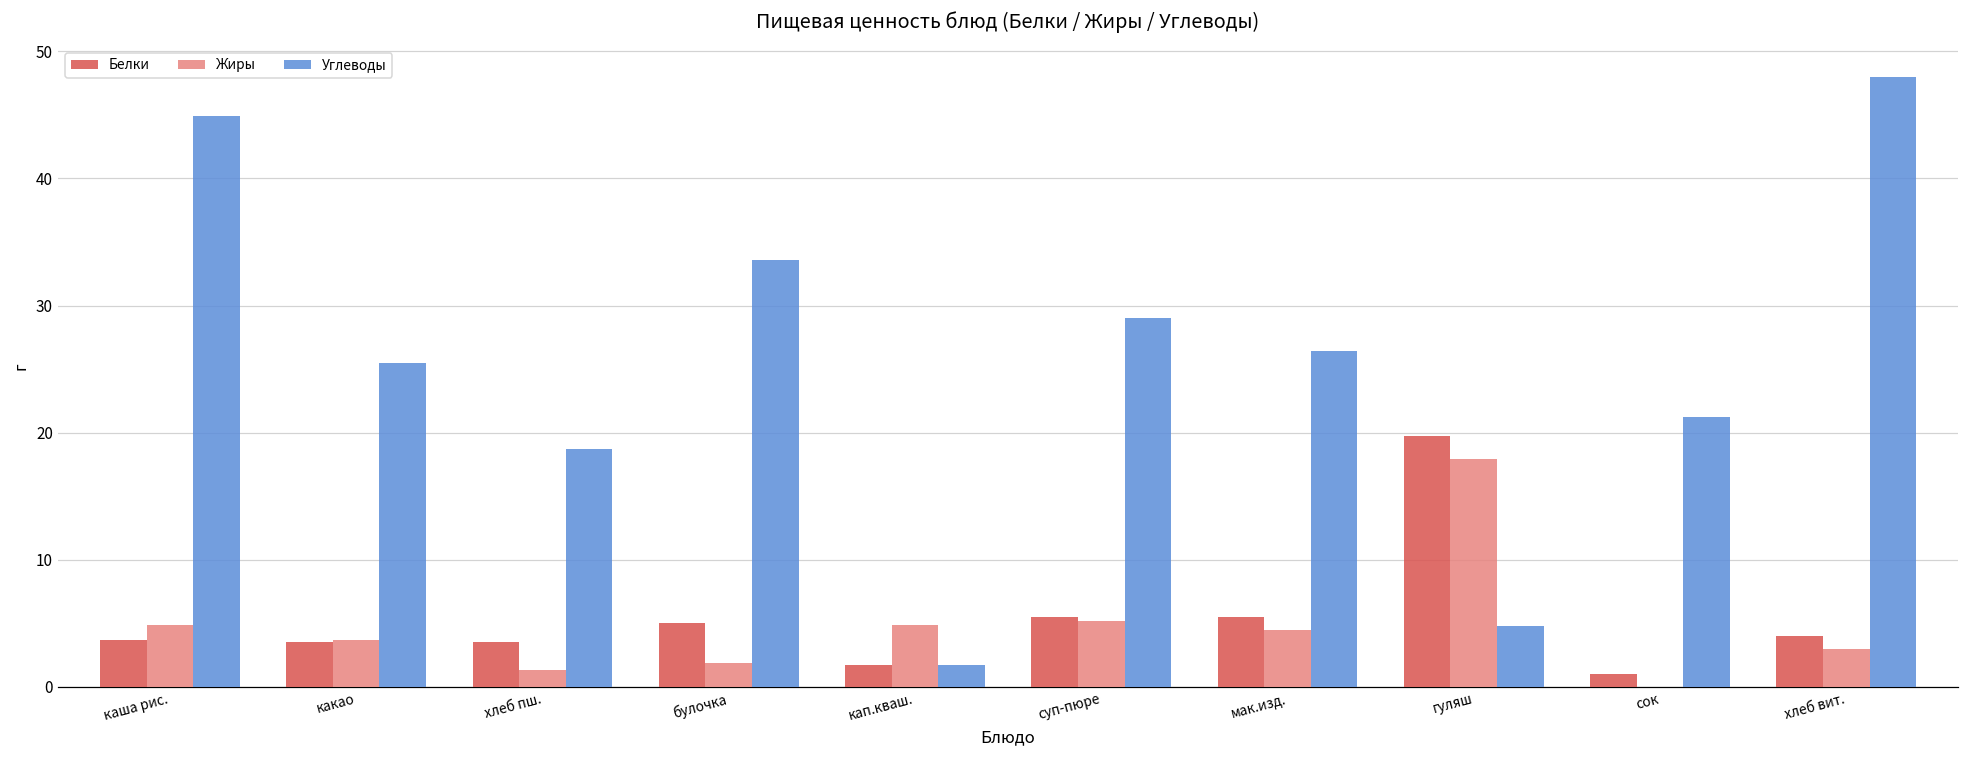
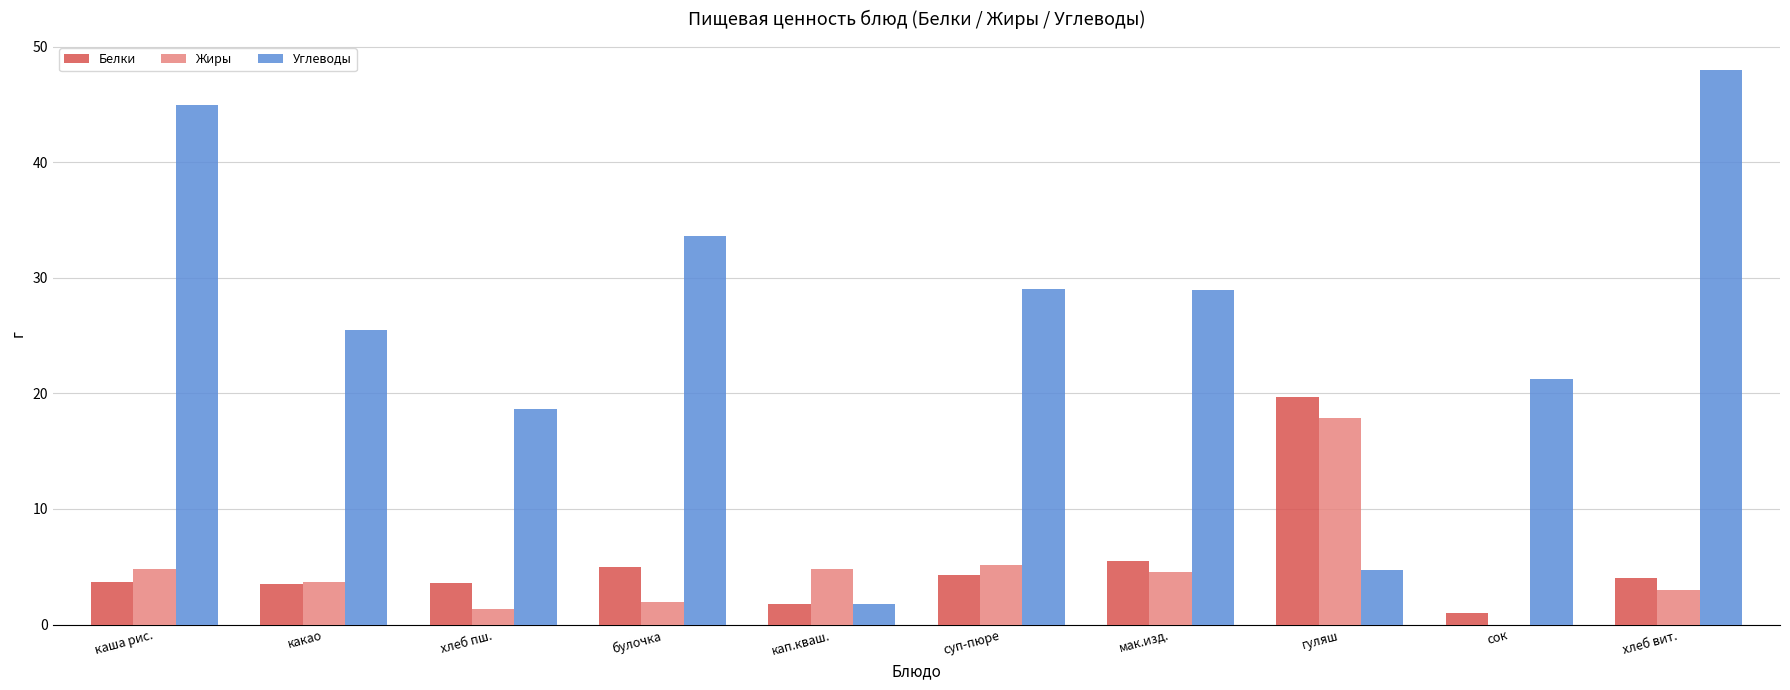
Белки, суп-пюре: 5.5 -> 4.3
Углеводы, мак.изд.: 26.5 -> 29.0
